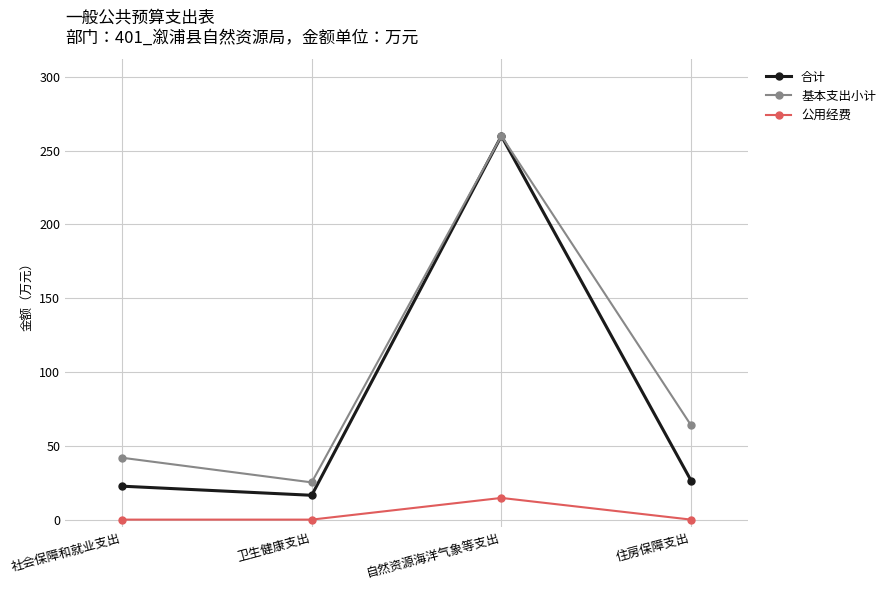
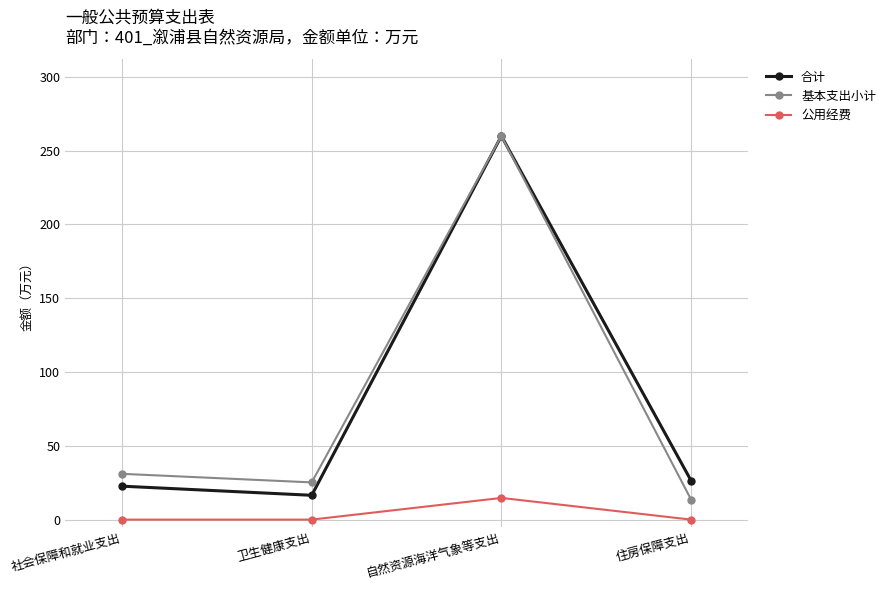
基本支出小计, 社会保障和就业支出: 42 -> 31
基本支出小计, 住房保障支出: 64 -> 14
